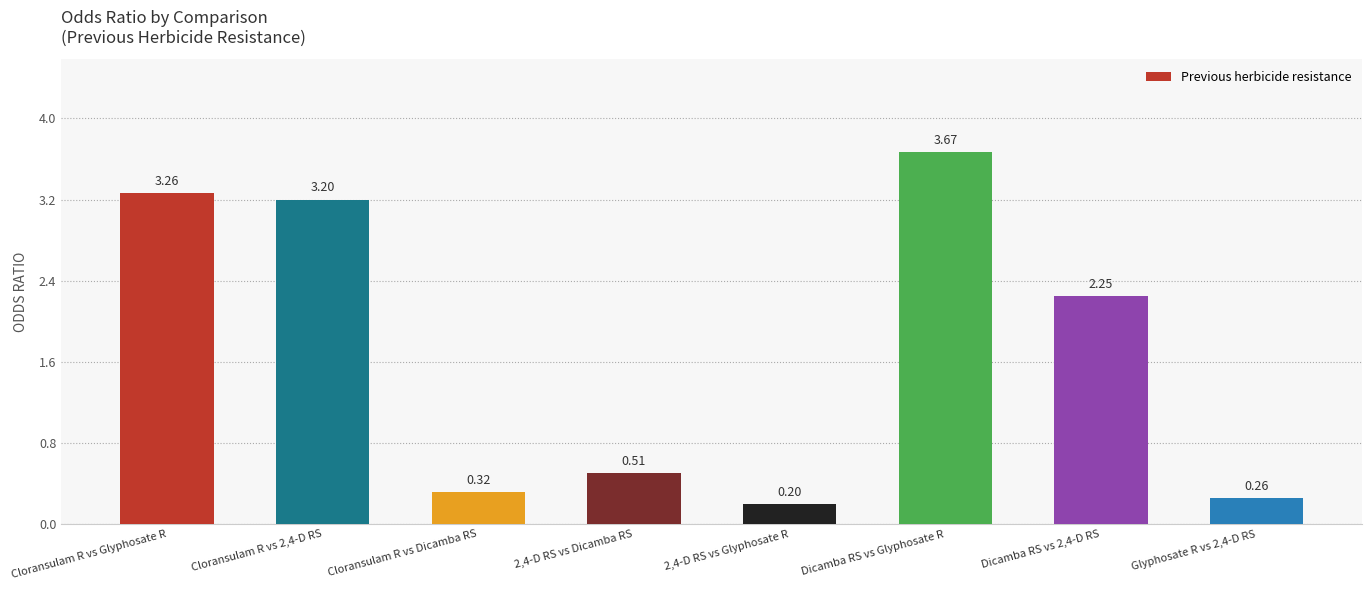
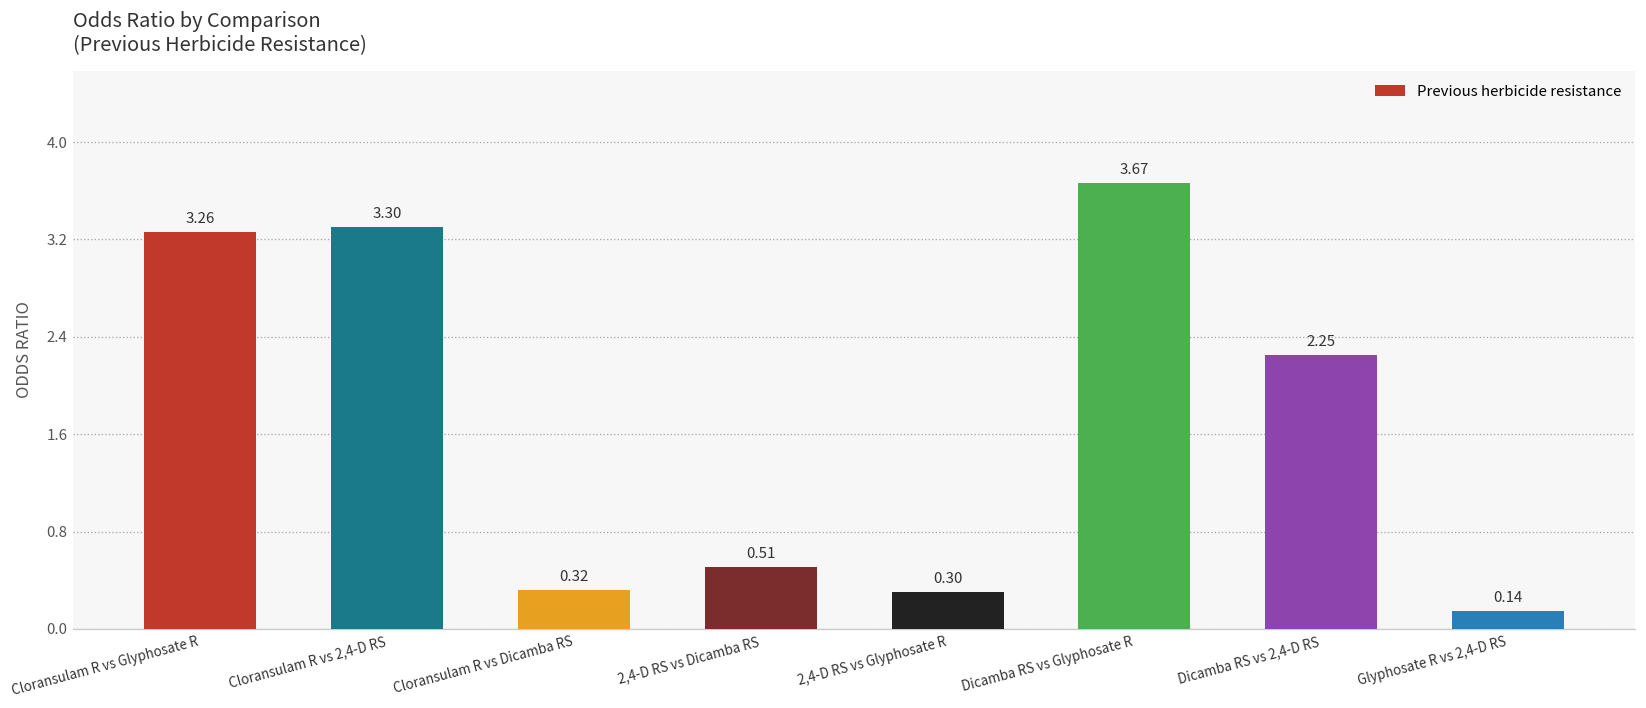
Cloransulam R vs 2,4-D RS: 3.20 -> 3.30
2,4-D RS vs Glyphosate R: 0.20 -> 0.30
Glyphosate R vs 2,4-D RS: 0.26 -> 0.14
